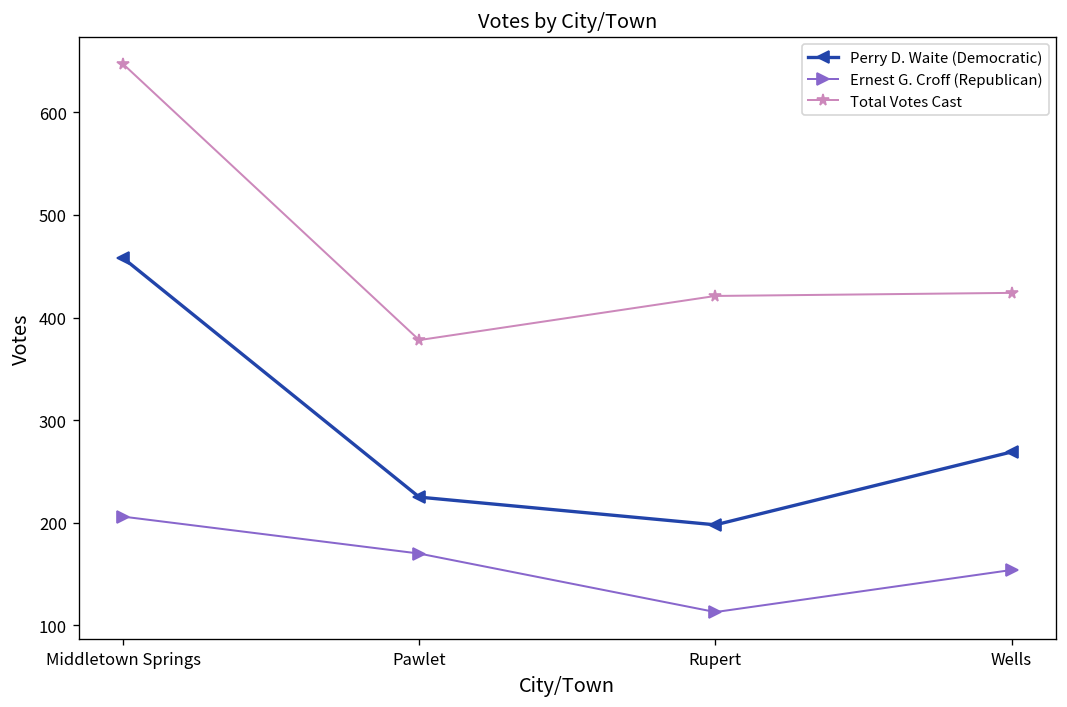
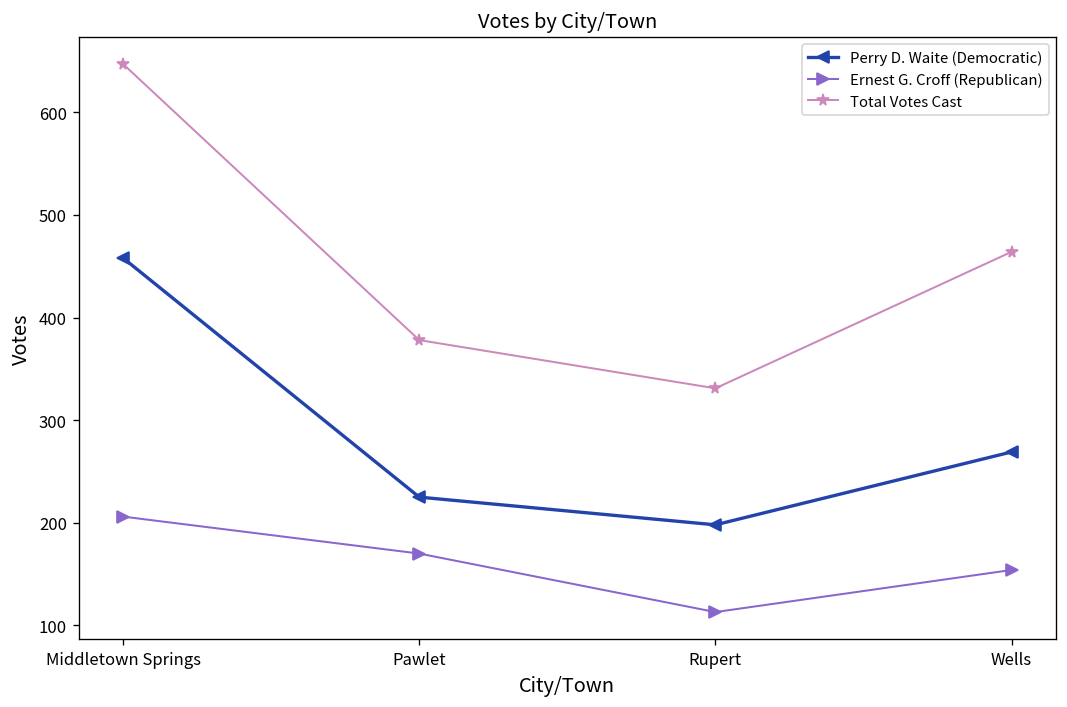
Total Votes Cast, Rupert: 420 -> 330
Total Votes Cast, Wells: 420 -> 460
